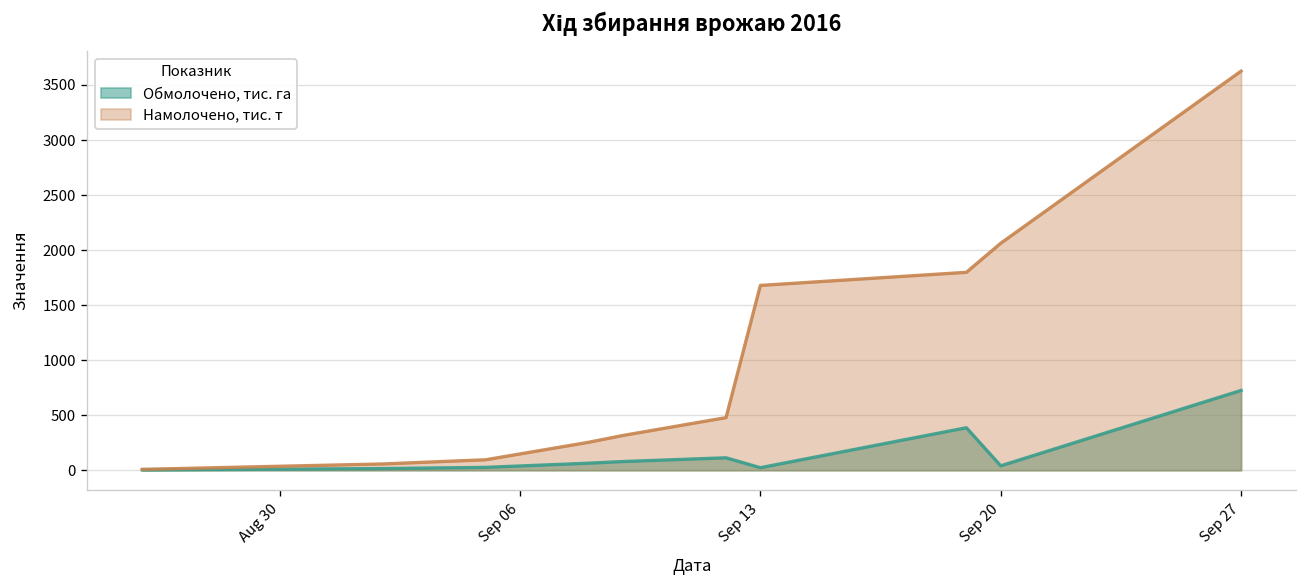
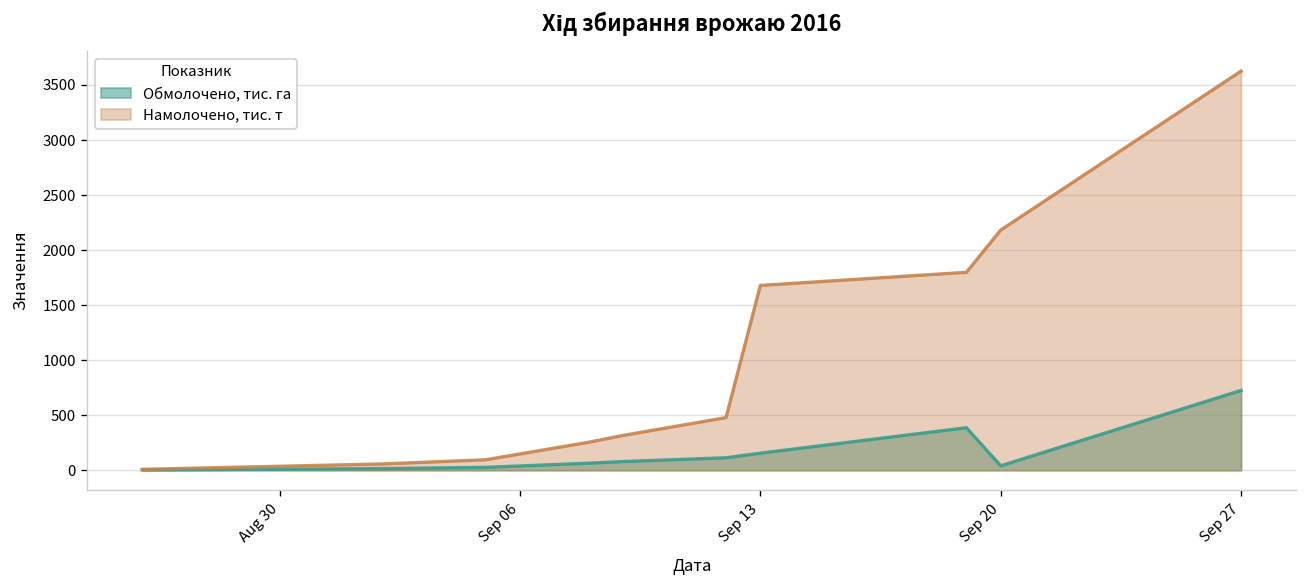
Обмолочено, тис. га, Sep 13: 0 -> 200
Намолочено, тис. т, Sep 20: 2100 -> 2200
